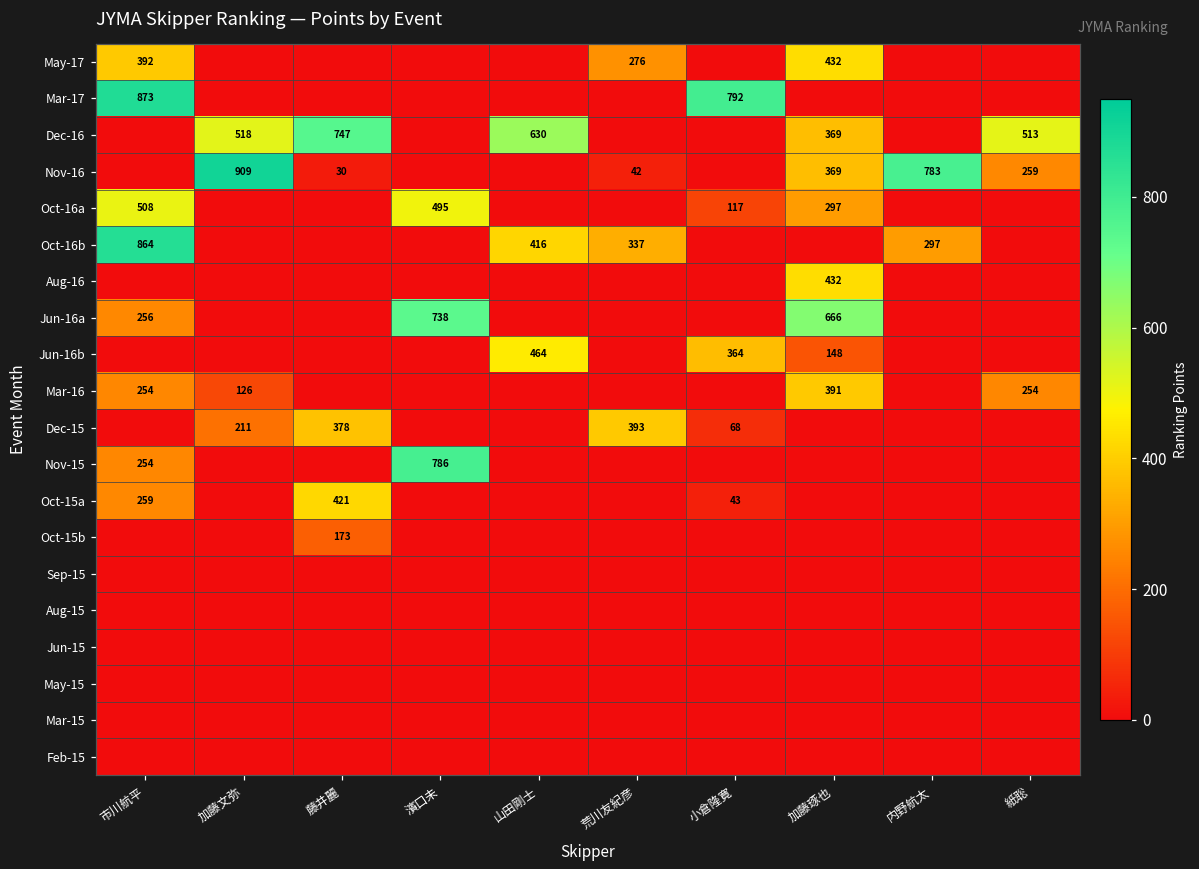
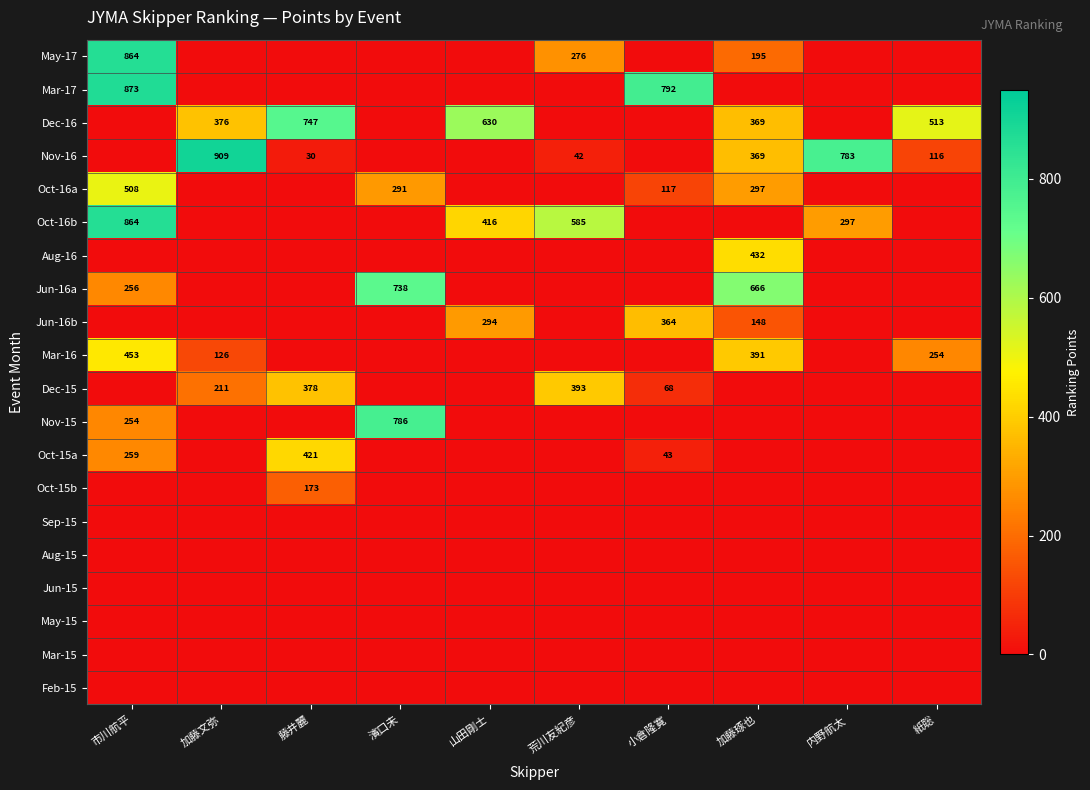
May-17, 市川航平: 392 -> 864
May-17, 加藤琢也: 432 -> 195
Dec-16, 加藤文弥: 518 -> 376
Nov-16, 紙聡: 259 -> 116
Oct-16a, 濱口未: 495 -> 291
Oct-16b, 荒川友紀彦: 337 -> 585
Jun-16b, 山田剛士: 464 -> 294
Mar-16, 市川航平: 254 -> 453
